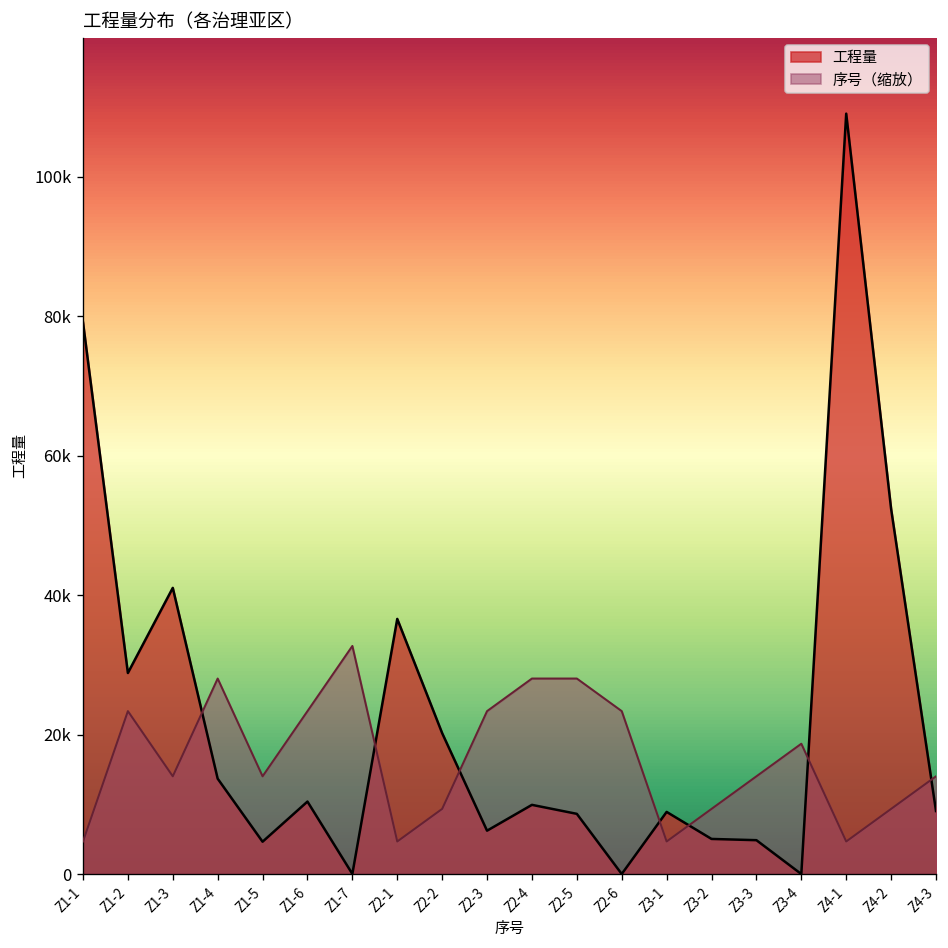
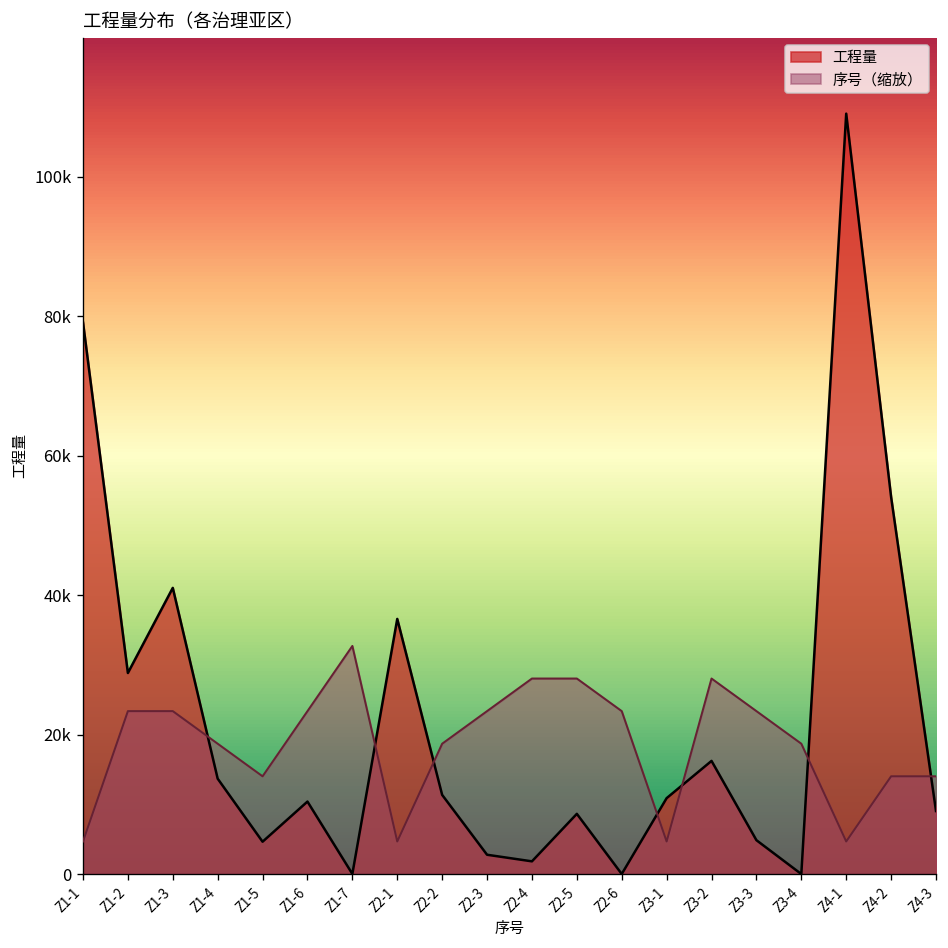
序号（缩放）, Z1-3: 14000 -> 23000
序号（缩放）, Z1-4: 28000 -> 19000
工程量, Z2-2: 20000 -> 11000
序号（缩放）, Z2-2: 9000 -> 19000
工程量, Z2-3: 6000 -> 3000
工程量, Z2-4: 10000 -> 2000
工程量, Z3-1: 9000 -> 11000
工程量, Z3-2: 5000 -> 16000
序号（缩放）, Z3-2: 9000 -> 28000
序号（缩放）, Z3-3: 14000 -> 23000
工程量, Z4-2: 52000 -> 54000
序号（缩放）, Z4-2: 9000 -> 14000
